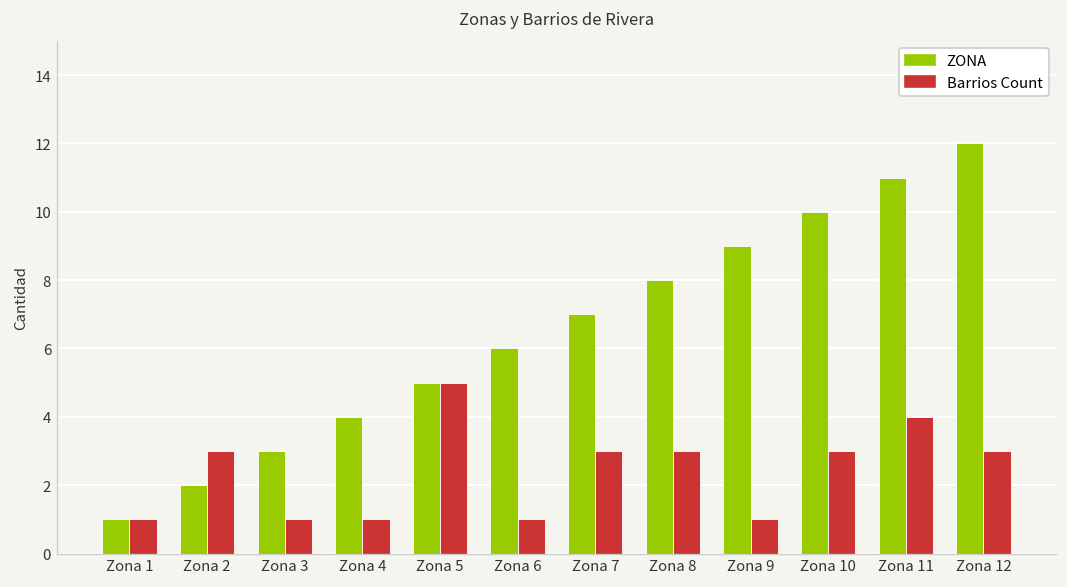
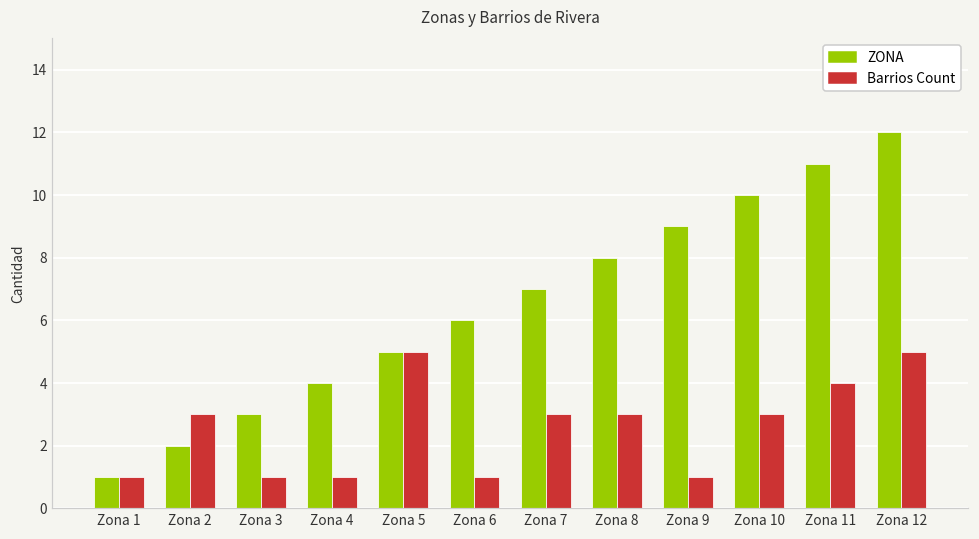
Barrios Count, Zona 12: 3 -> 5
